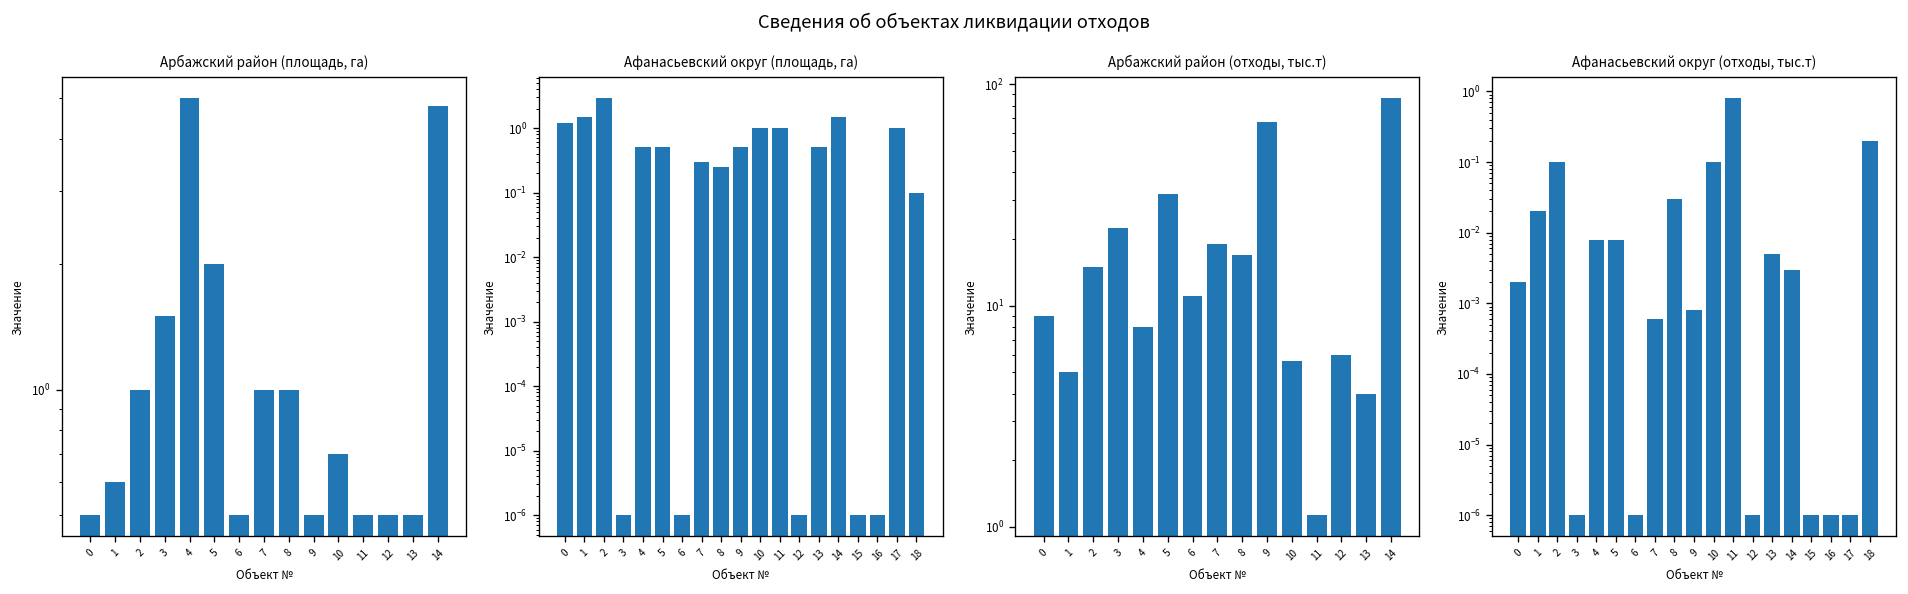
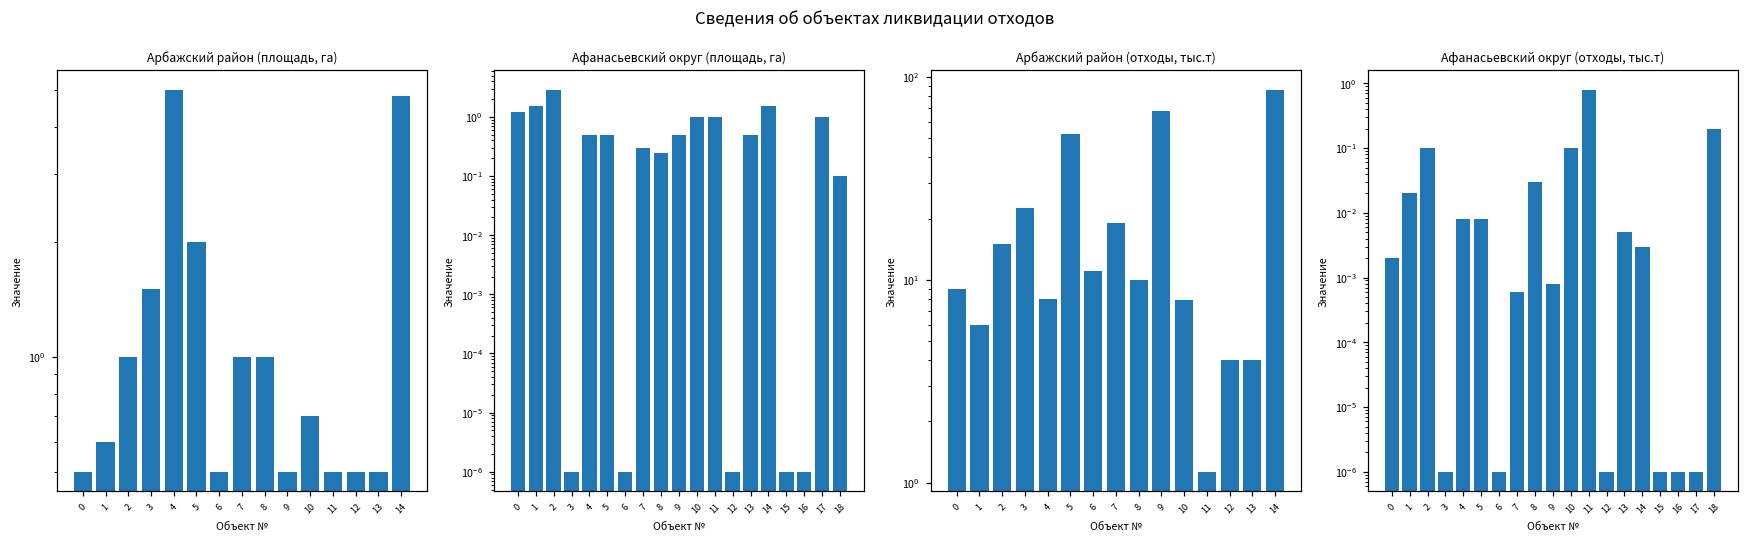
Арбажский район (отходы, тыс.т), 1: 5 -> 6
Арбажский район (отходы, тыс.т), 5: 32 -> 52
Арбажский район (отходы, тыс.т), 8: 17 -> 10
Арбажский район (отходы, тыс.т), 10: 5.6 -> 7.9
Арбажский район (отходы, тыс.т), 12: 6 -> 4
